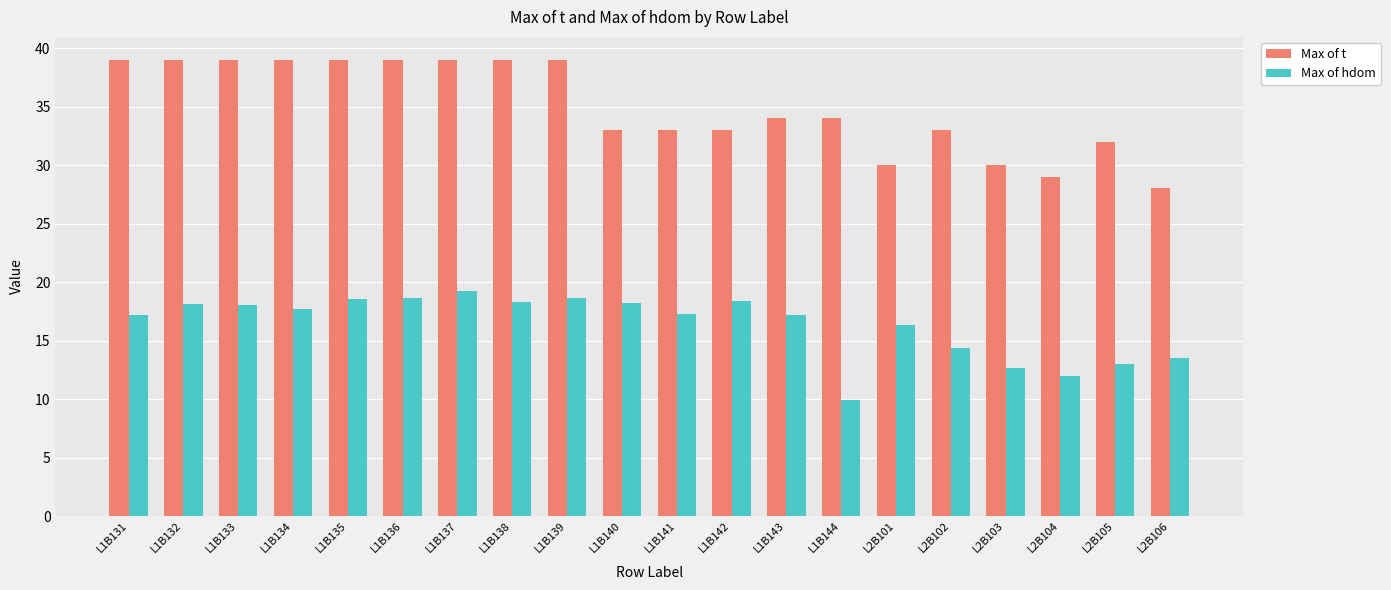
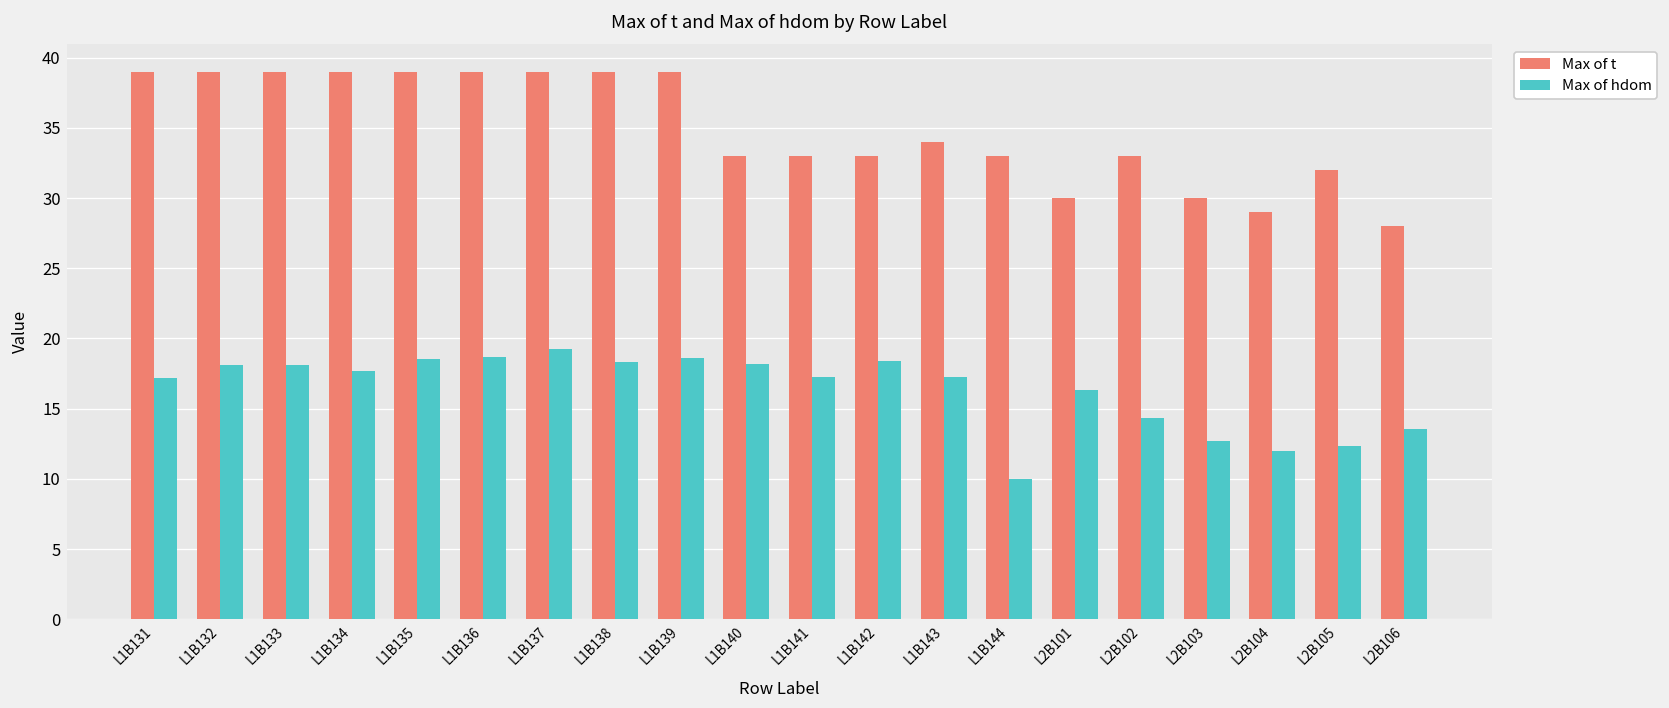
Max of t, L1B144: 34 -> 33
Max of hdom, L2B105: 13.0 -> 12.3
